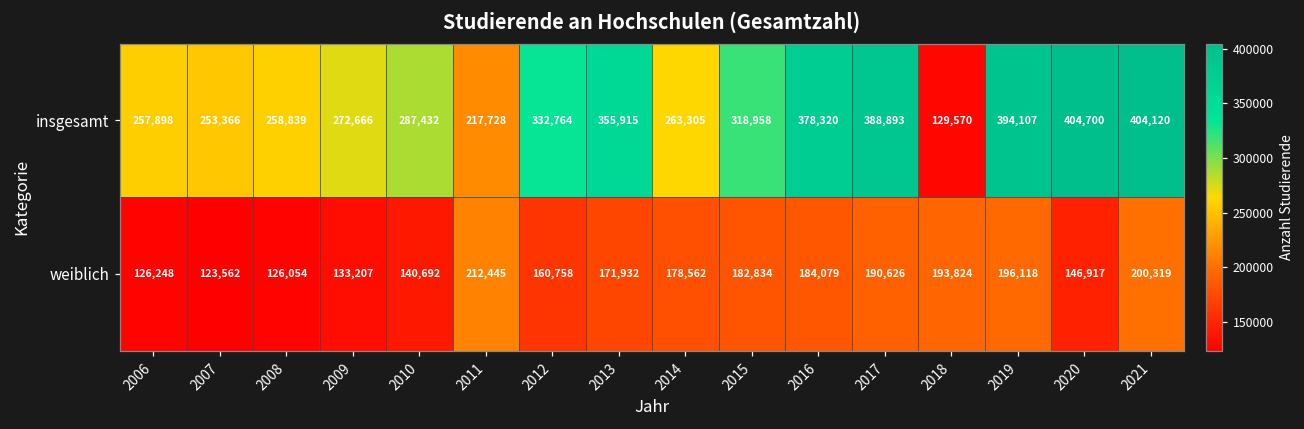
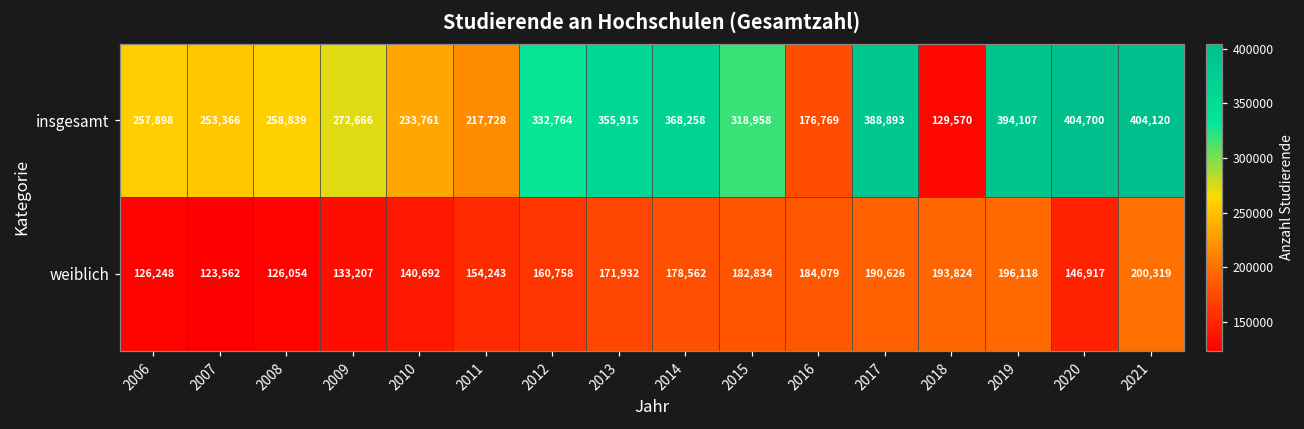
insgesamt, 2010: 287,432 -> 233,761
insgesamt, 2014: 263,305 -> 368,258
insgesamt, 2016: 378,320 -> 176,769
weiblich, 2011: 212,445 -> 154,243
